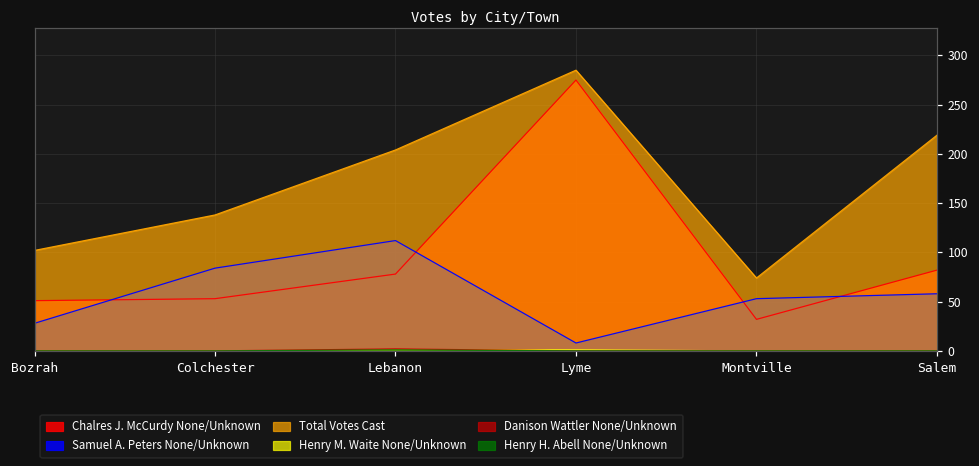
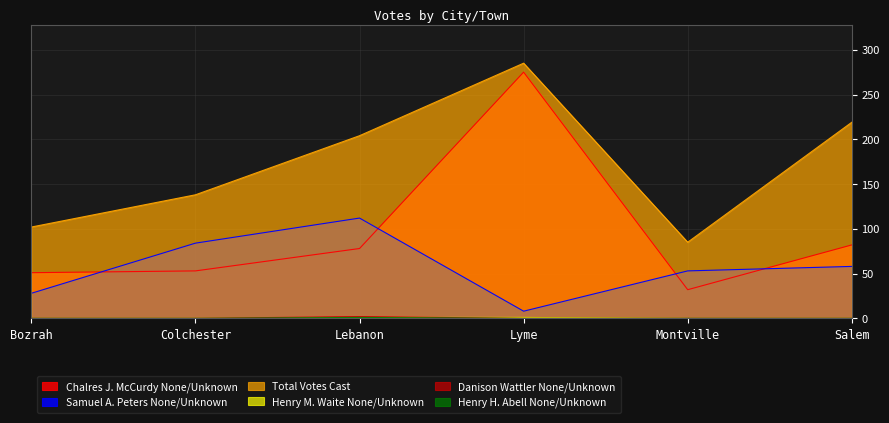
Total Votes Cast, Montville: 70 -> 90
